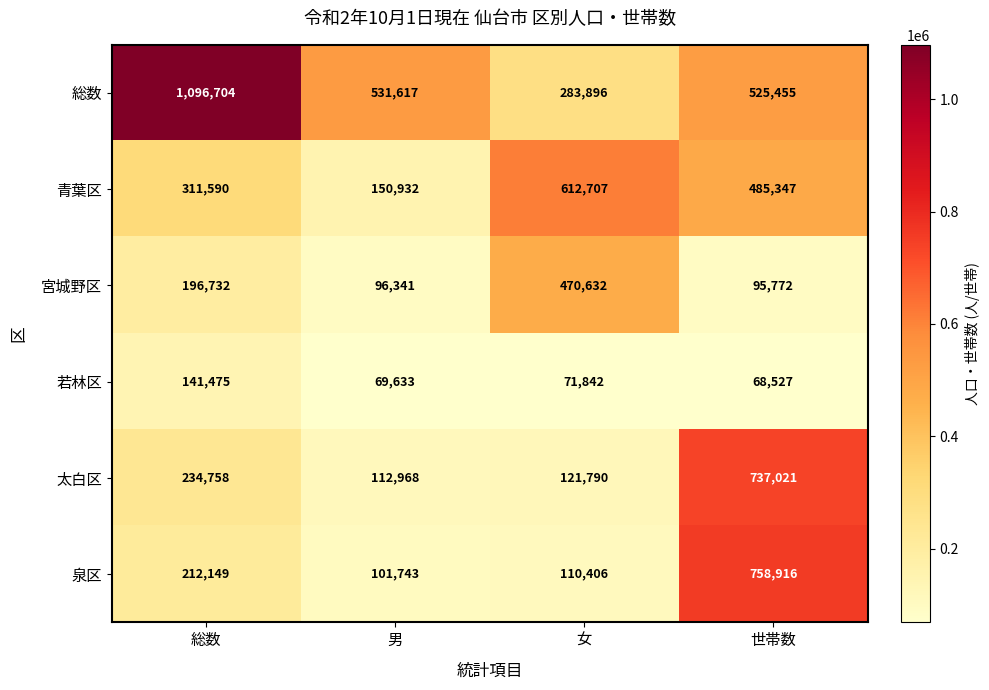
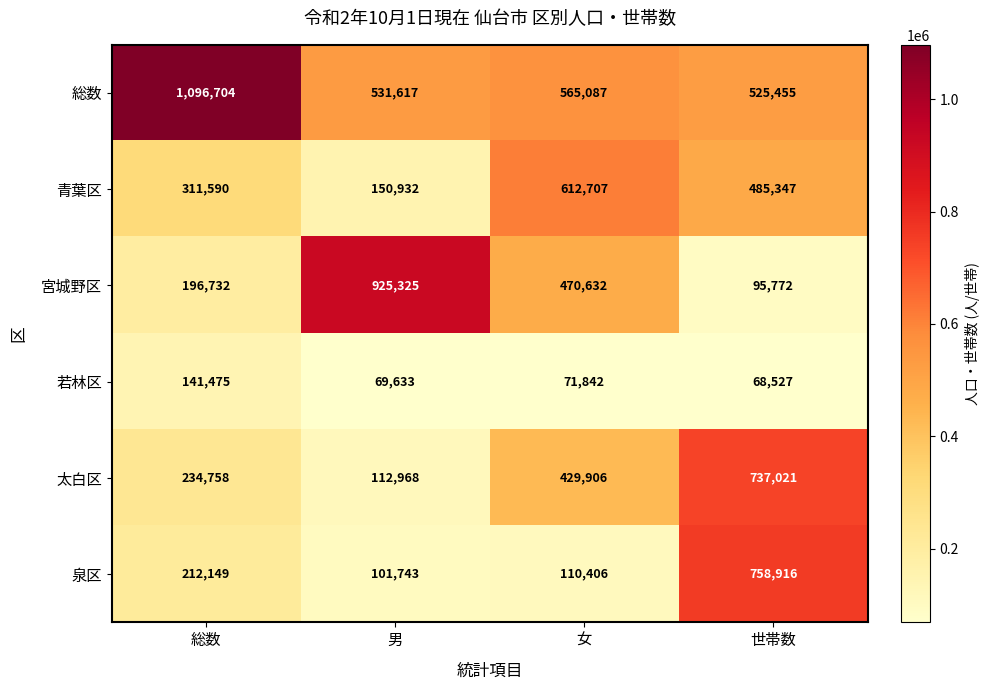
総数, 女: 283,896 -> 565,087
宮城野区, 男: 96,341 -> 925,325
太白区, 女: 121,790 -> 429,906
